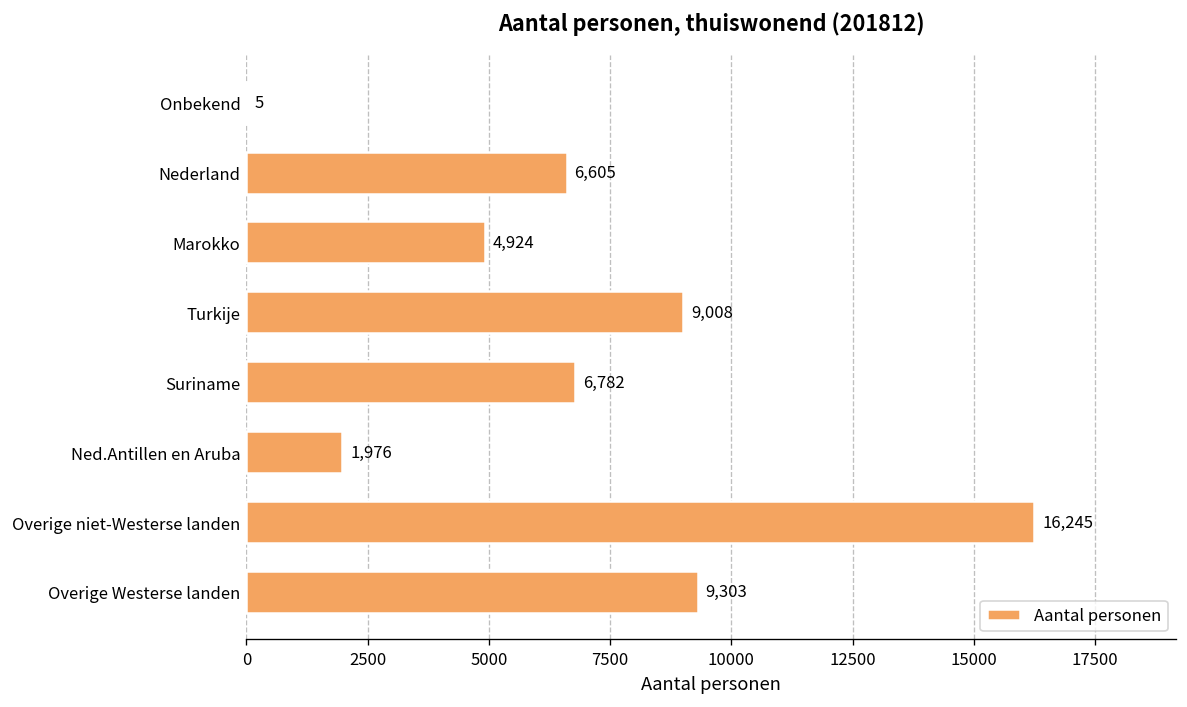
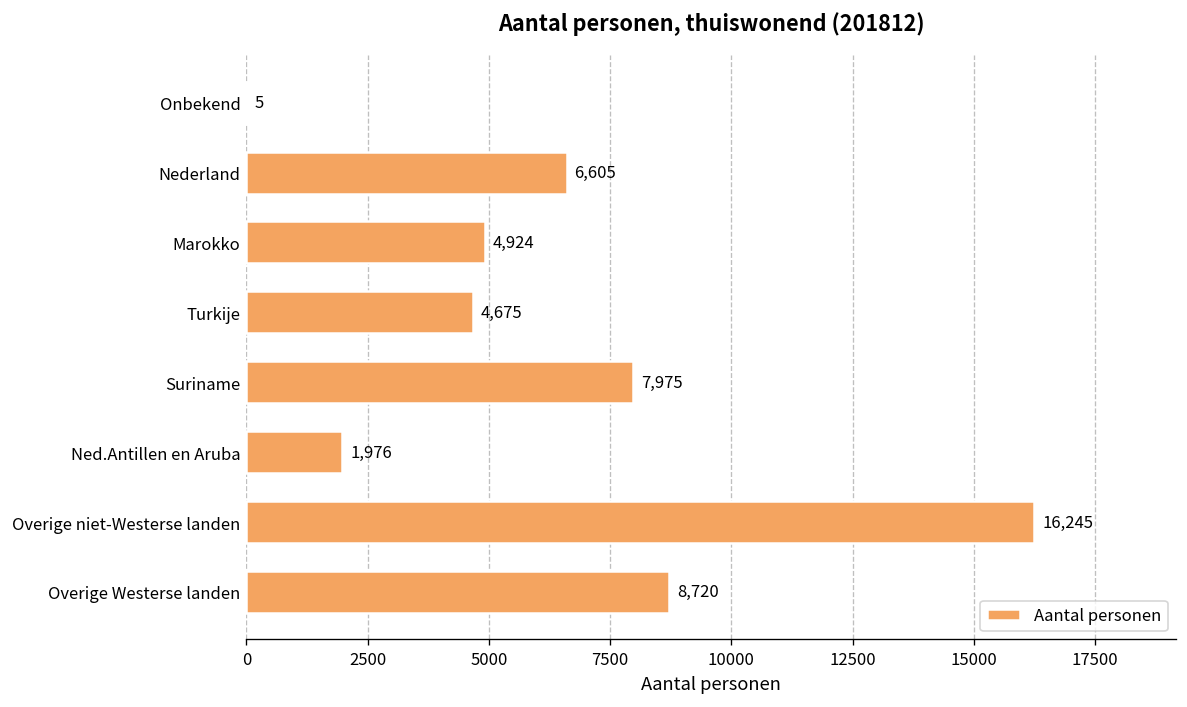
Turkije: 9,008 -> 4,675
Suriname: 6,782 -> 7,975
Overige Westerse landen: 9,303 -> 8,720
